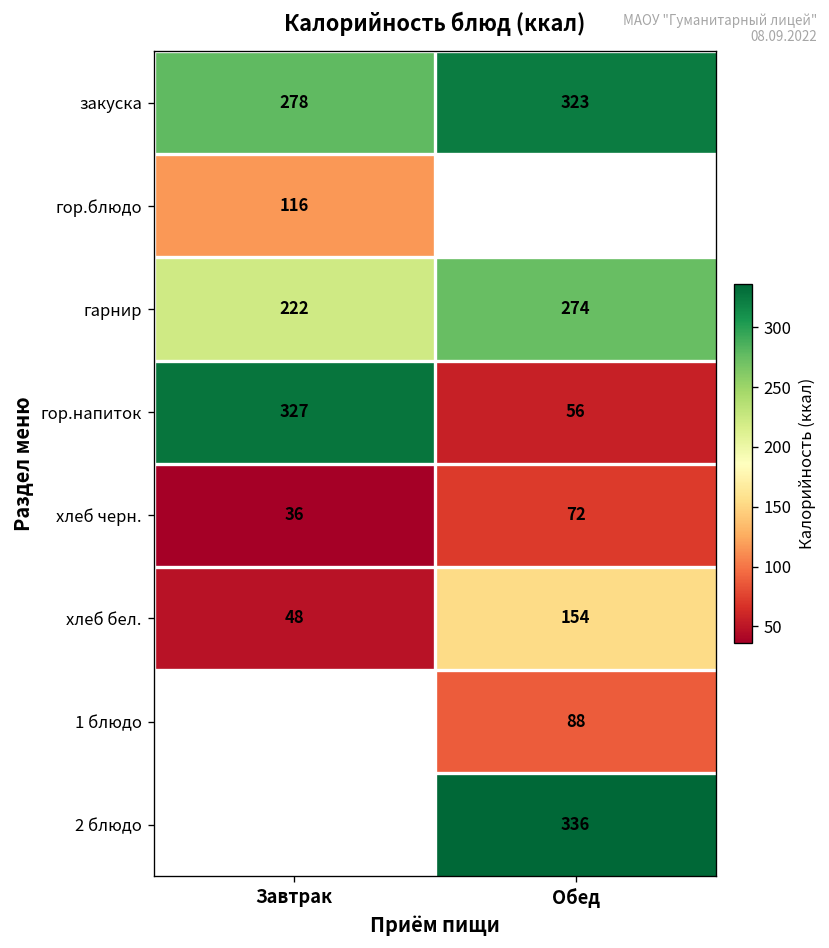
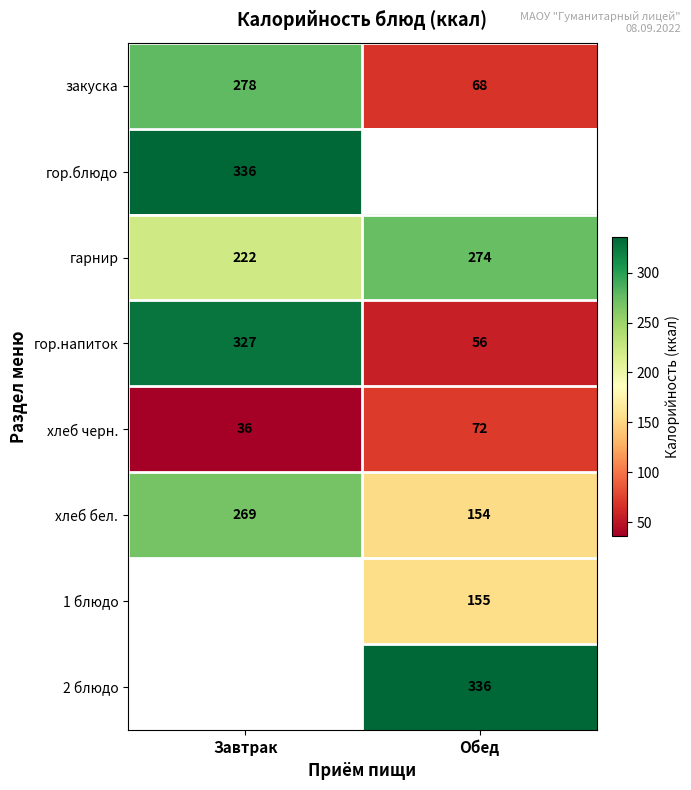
закуска, Обед: 323 -> 68
гор.блюдо, Завтрак: 116 -> 336
хлеб бел., Завтрак: 48 -> 269
1 блюдо, Обед: 88 -> 155
